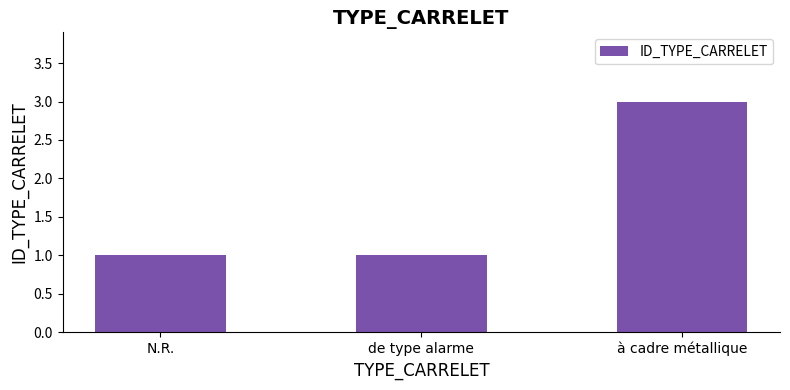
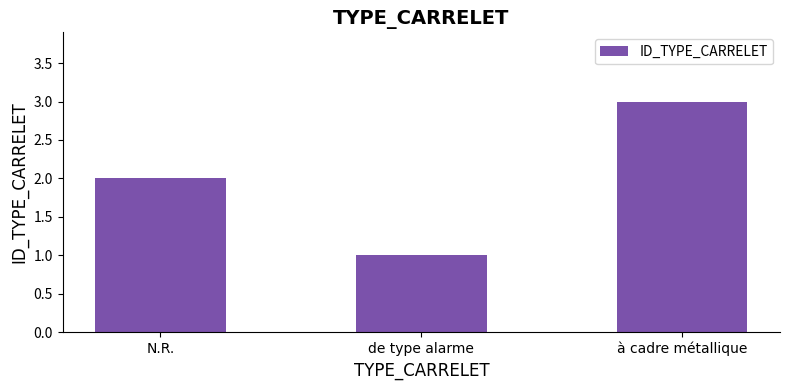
N.R.: 1 -> 2
